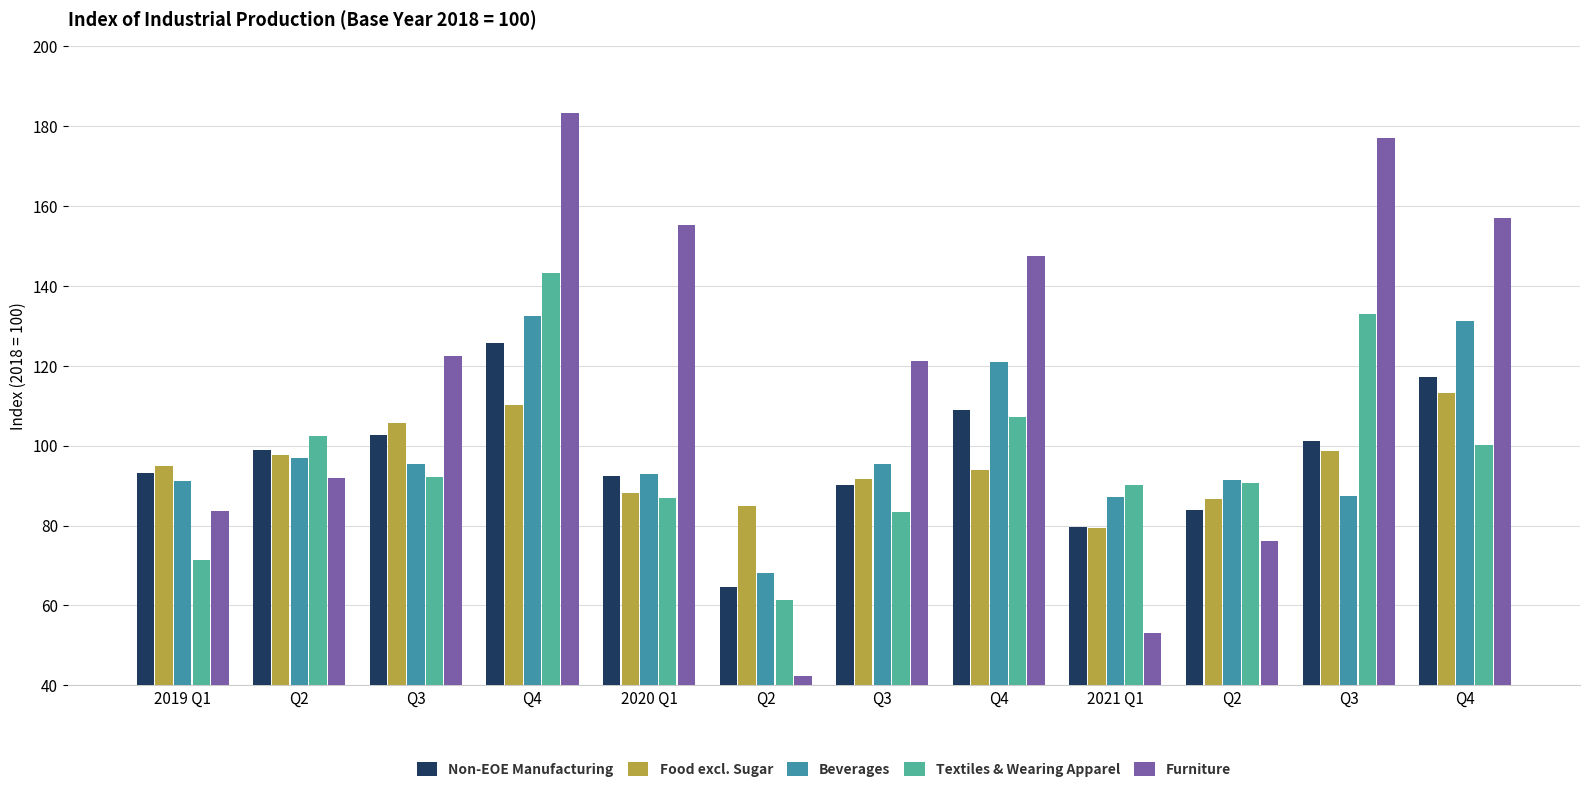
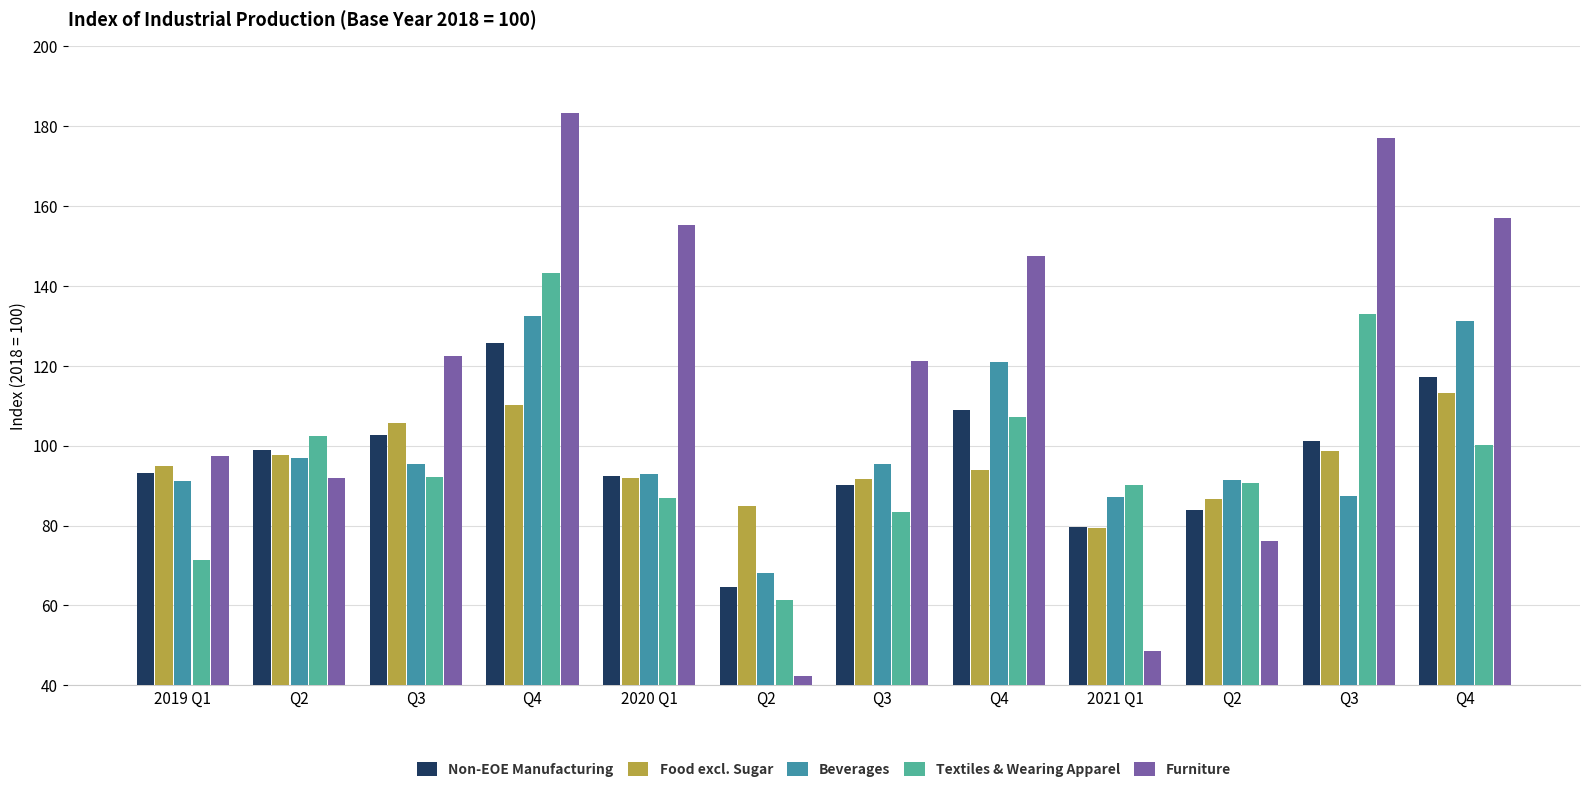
Furniture, 2019 Q1: 84 -> 97
Food excl. Sugar, 2020 Q1: 88 -> 92
Furniture, 2021 Q1: 53 -> 48
